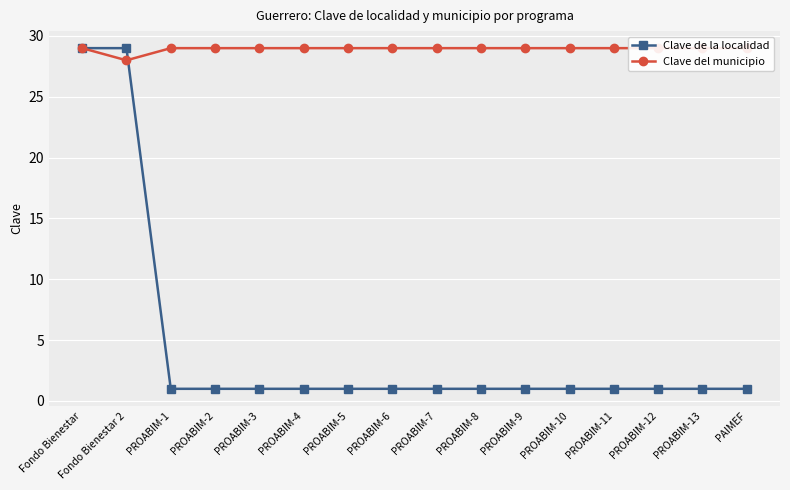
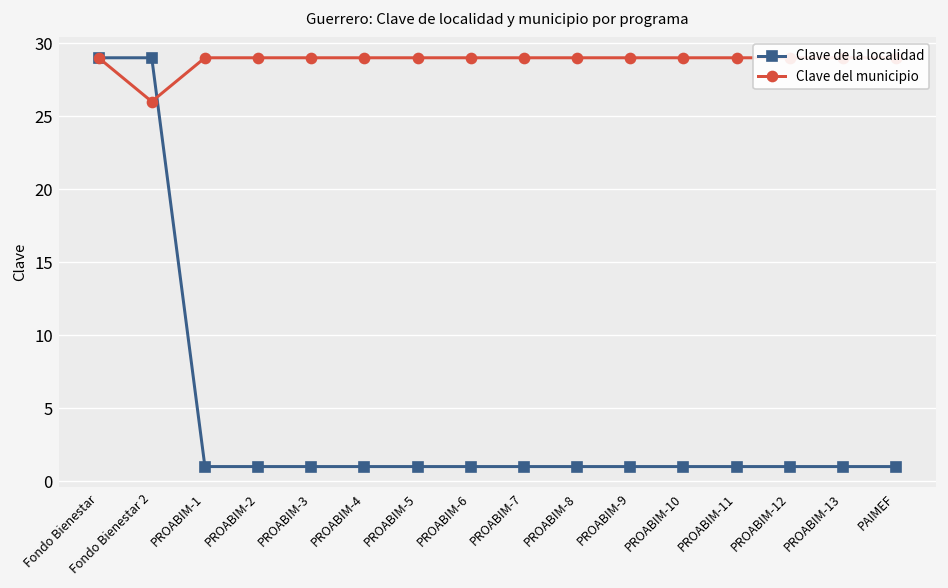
Clave del municipio, Fondo Bienestar 2: 28 -> 26
